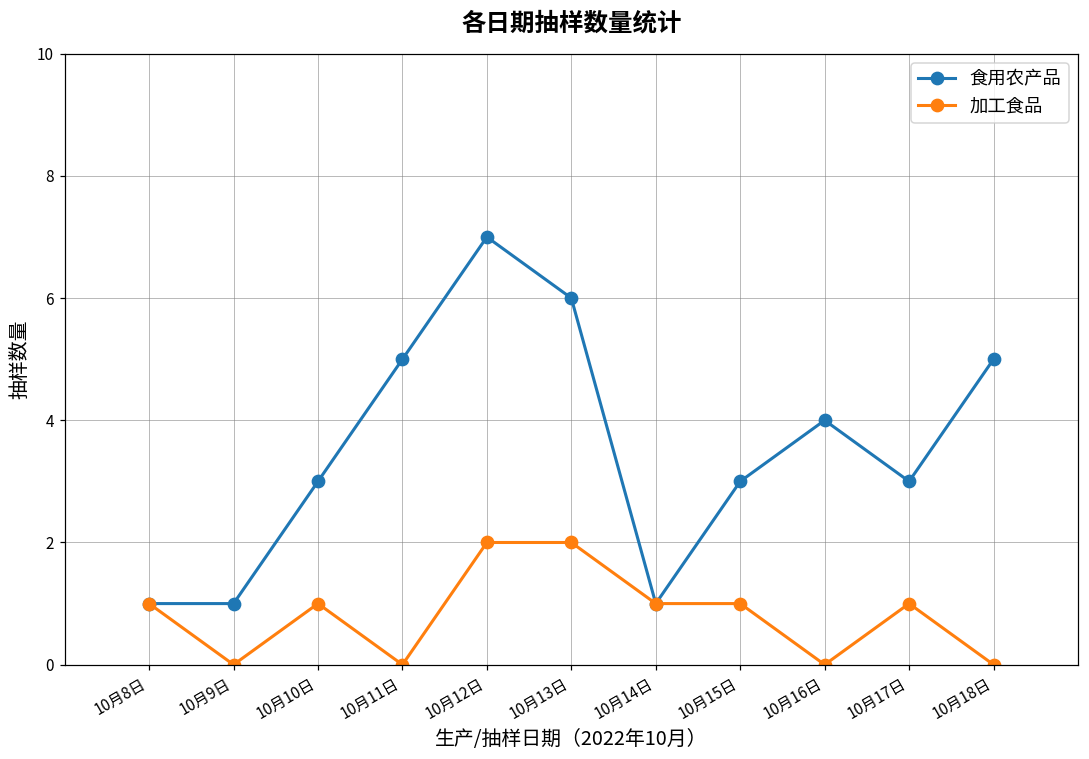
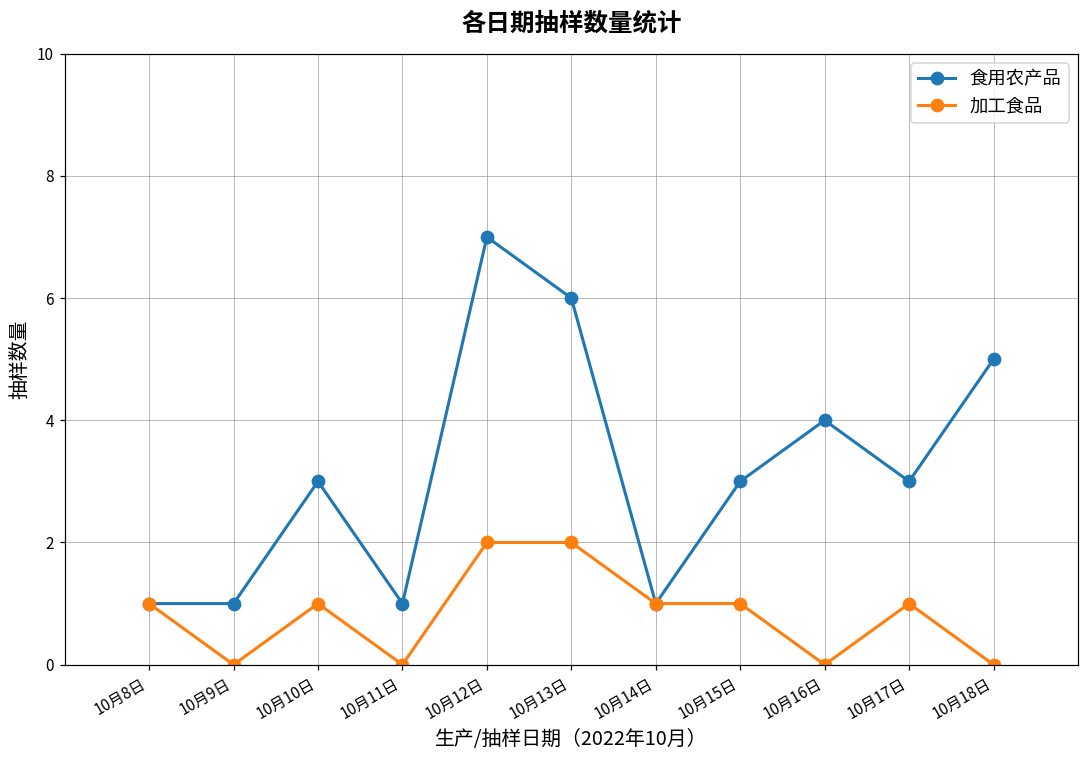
食用农产品, 10月11日: 5 -> 1
